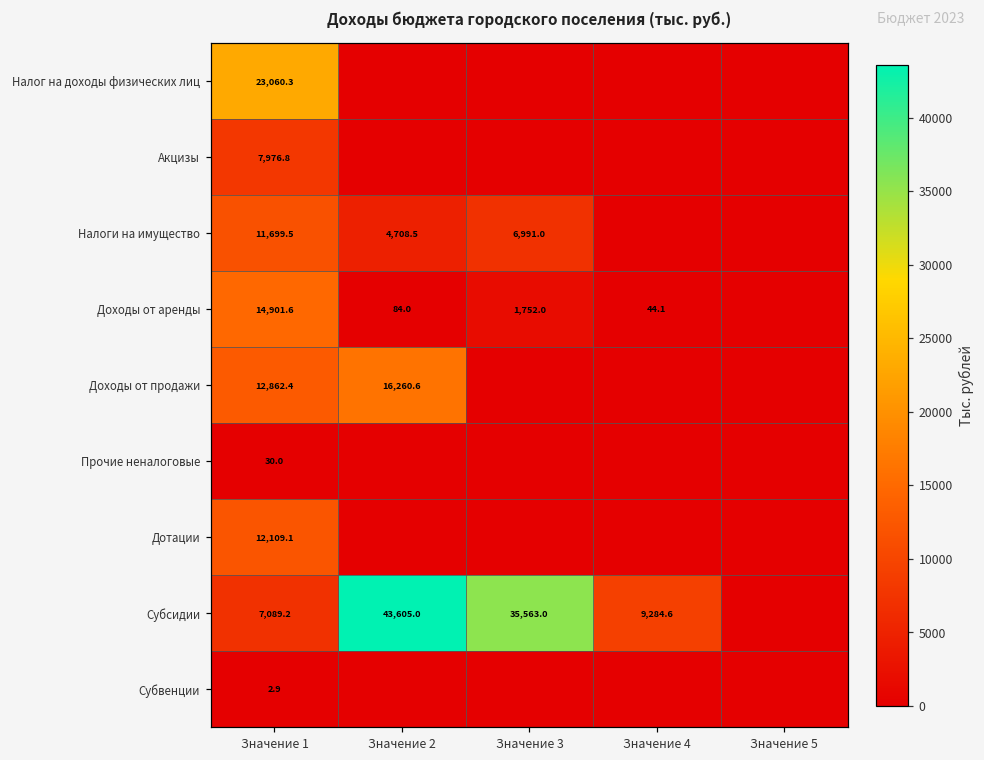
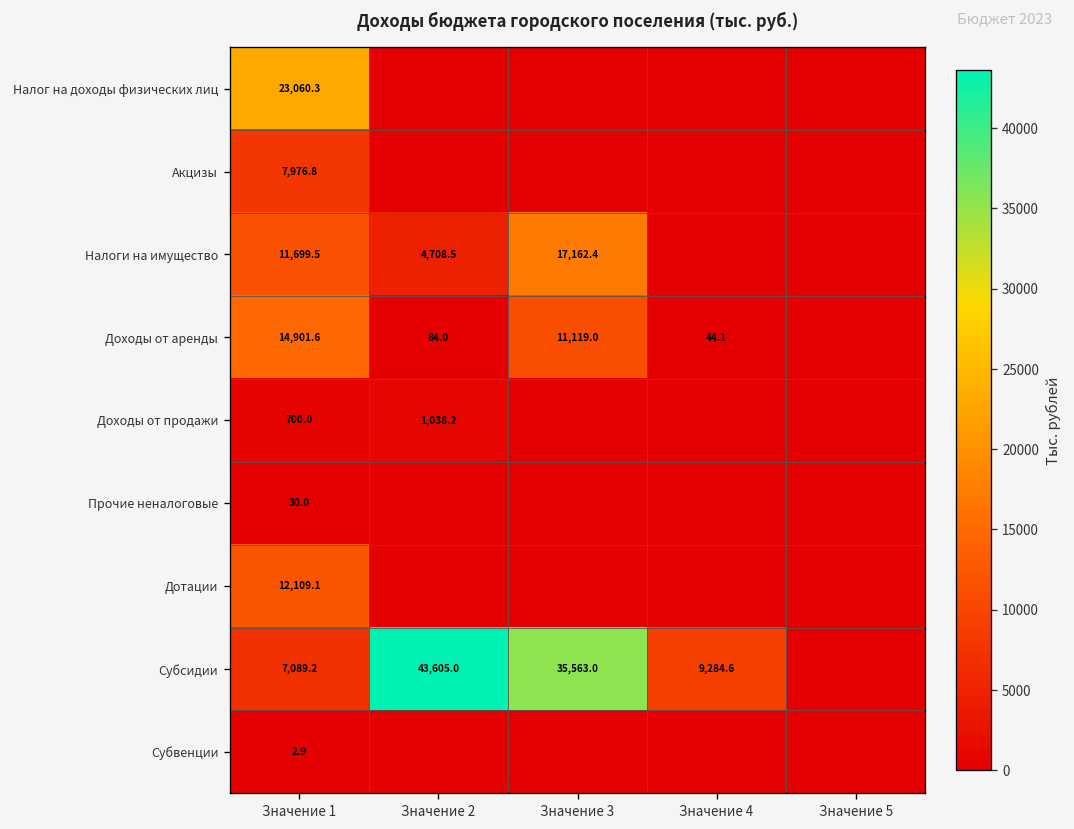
Налоги на имущество, Значение 3: 6,991.0 -> 17,162.4
Доходы от аренды, Значение 3: 1,752.0 -> 11,119.0
Доходы от продажи, Значение 1: 12,862.4 -> 700.0
Доходы от продажи, Значение 2: 16,260.6 -> 1,038.2
